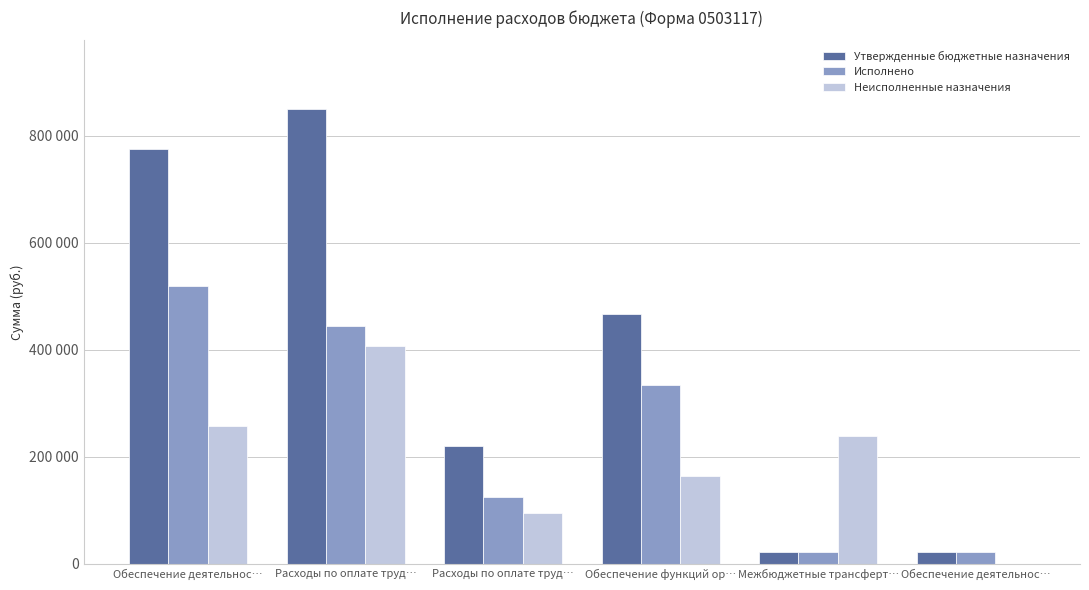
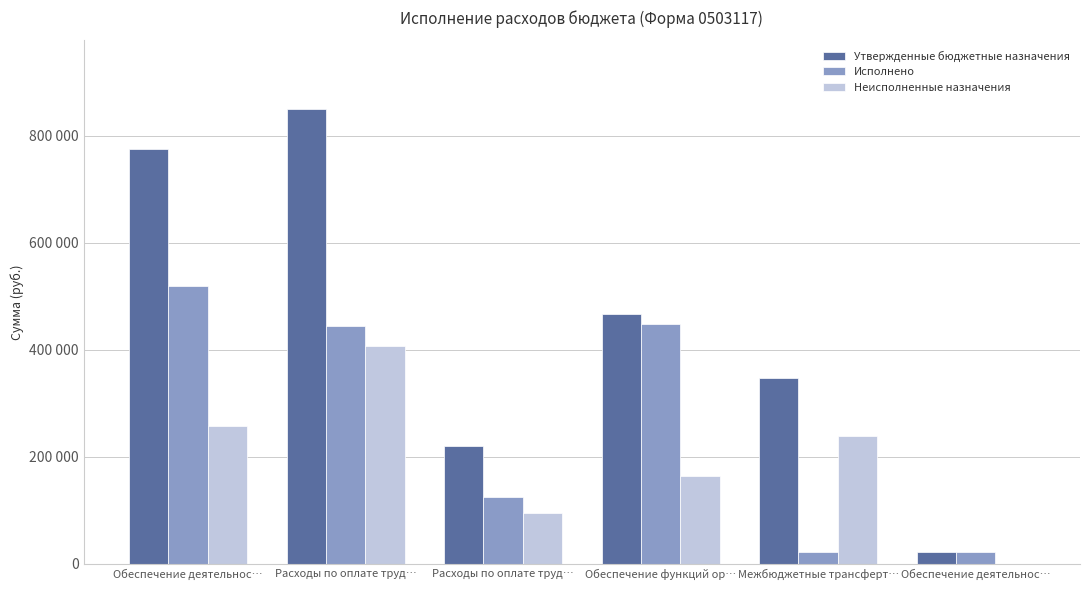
Исполнено, Обеспечение функций ор…: 330000 -> 450000
Утвержденные бюджетные назначения, Межбюджетные трансферт…: 20000 -> 350000
